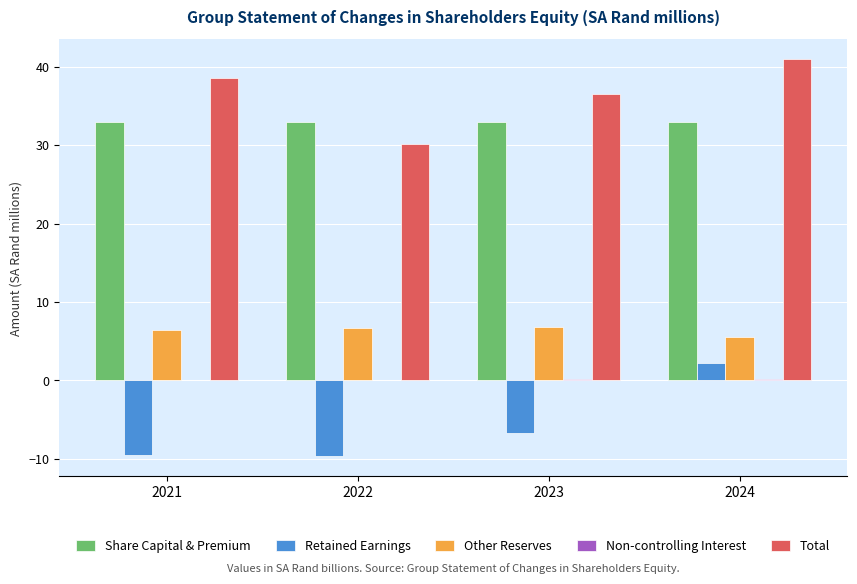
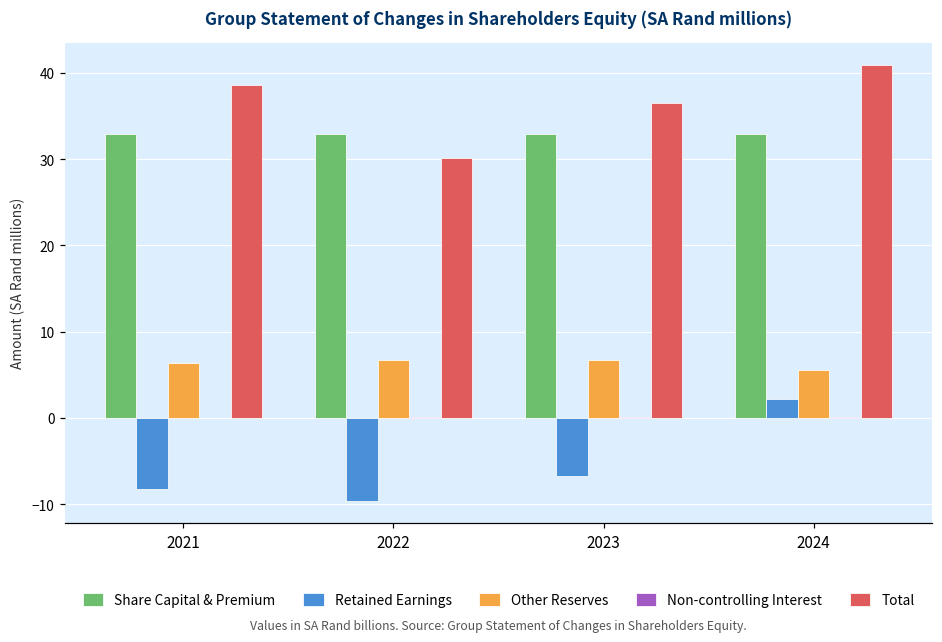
Retained Earnings, 2021: -9 -> -8
